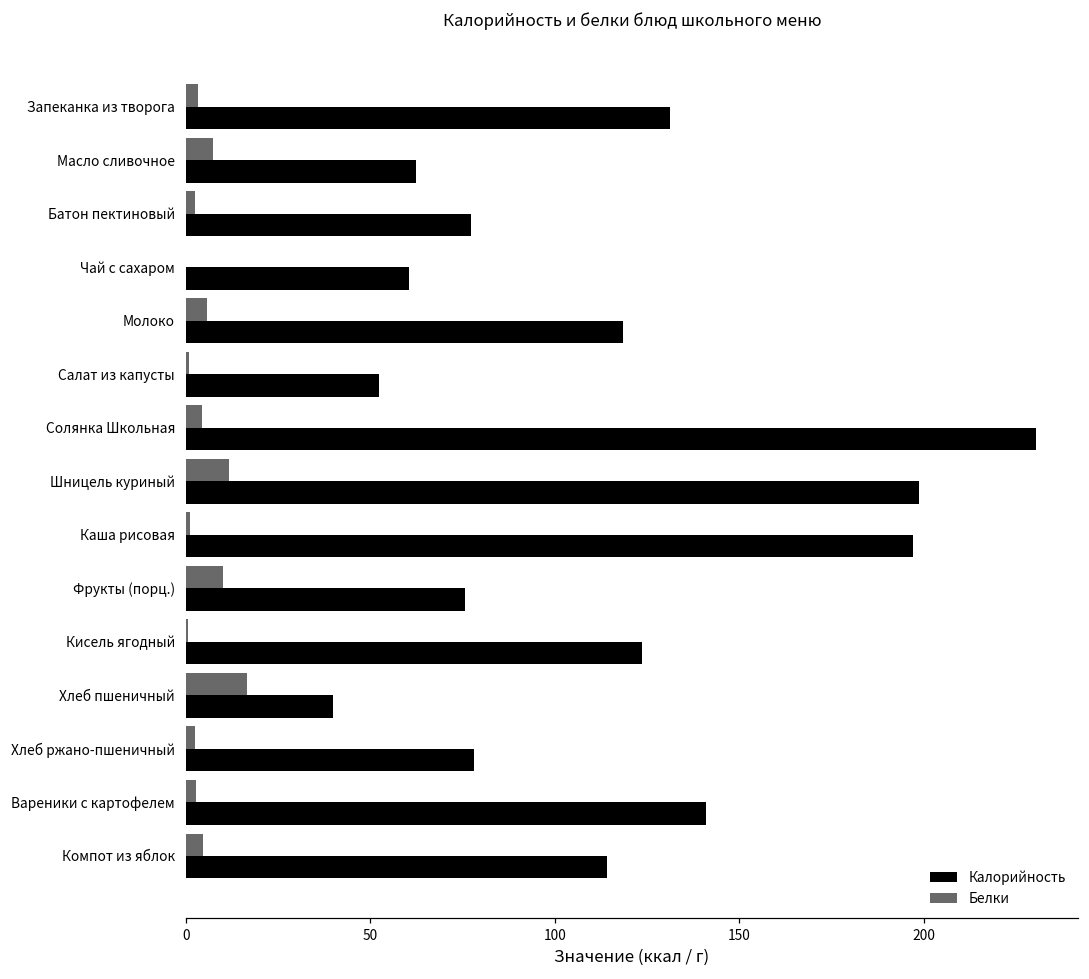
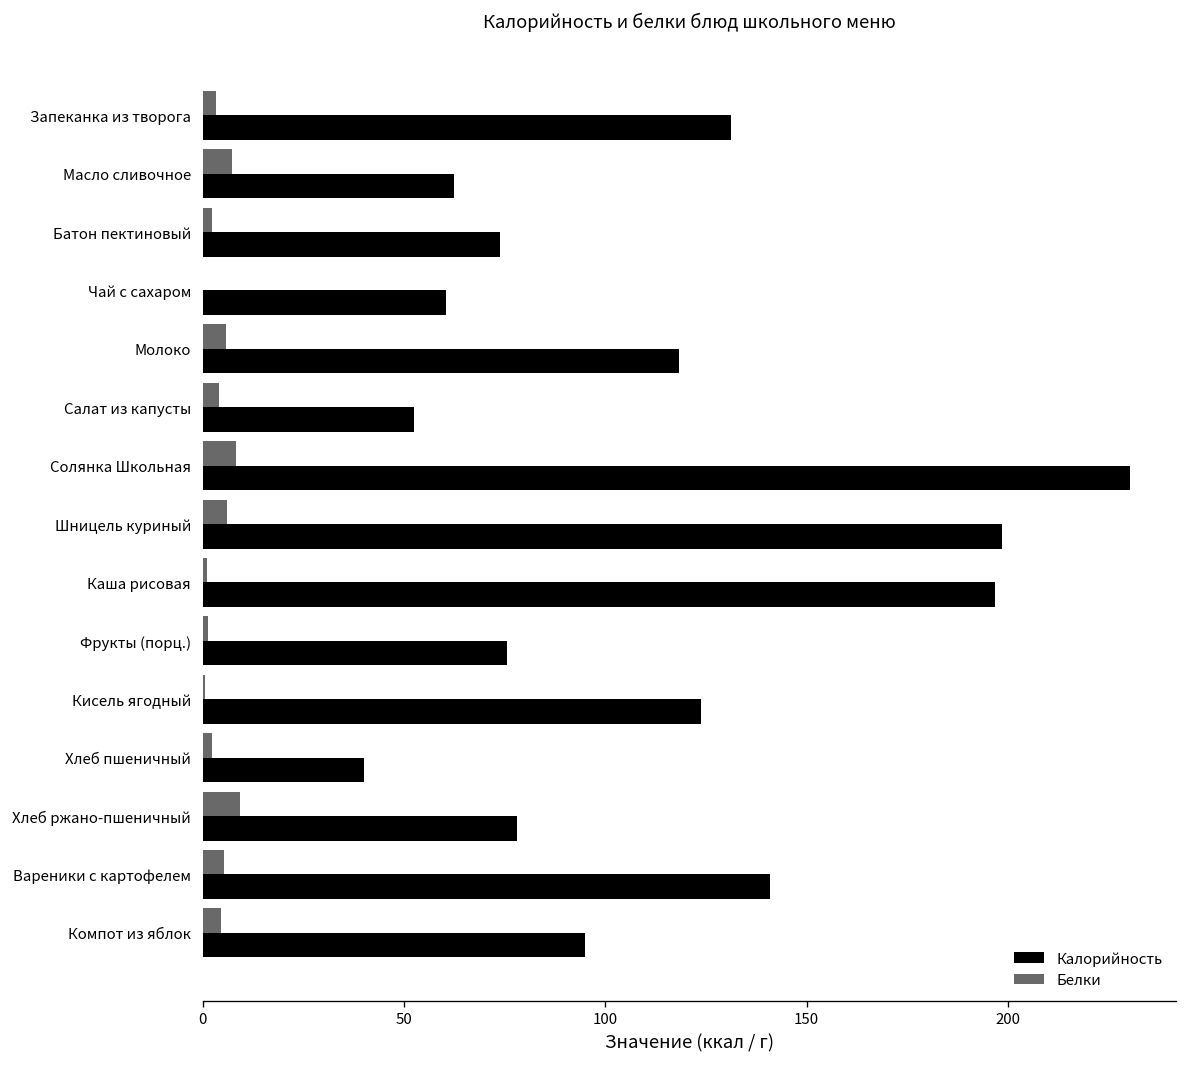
Калорийность, Батон пектиновый: 77 -> 74
Белки, Салат из капусты: 1 -> 4
Белки, Солянка Школьная: 4 -> 8
Белки, Шницель куриный: 12 -> 6
Белки, Фрукты (порц.): 10 -> 1
Белки, Хлеб пшеничный: 17 -> 2
Белки, Хлеб ржано-пшеничный: 3 -> 9
Белки, Вареники с картофелем: 3 -> 5
Калорийность, Компот из яблок: 114 -> 95
